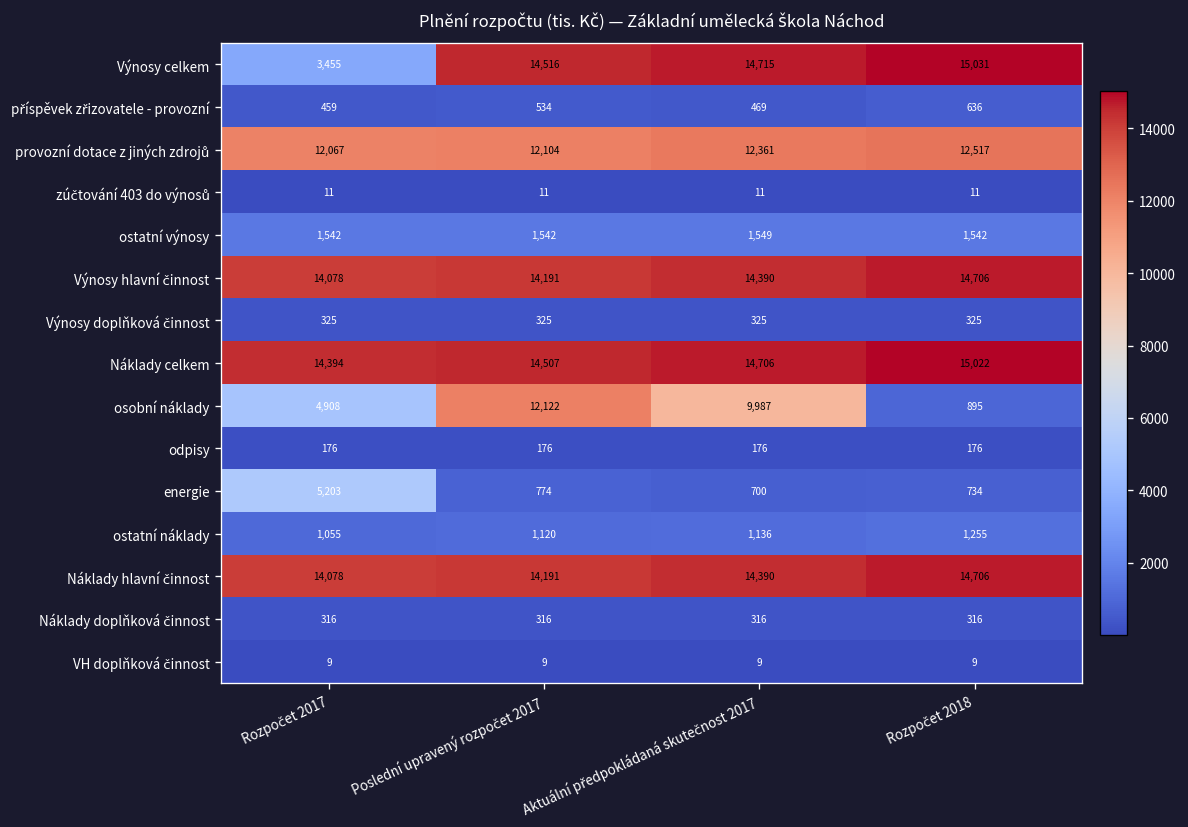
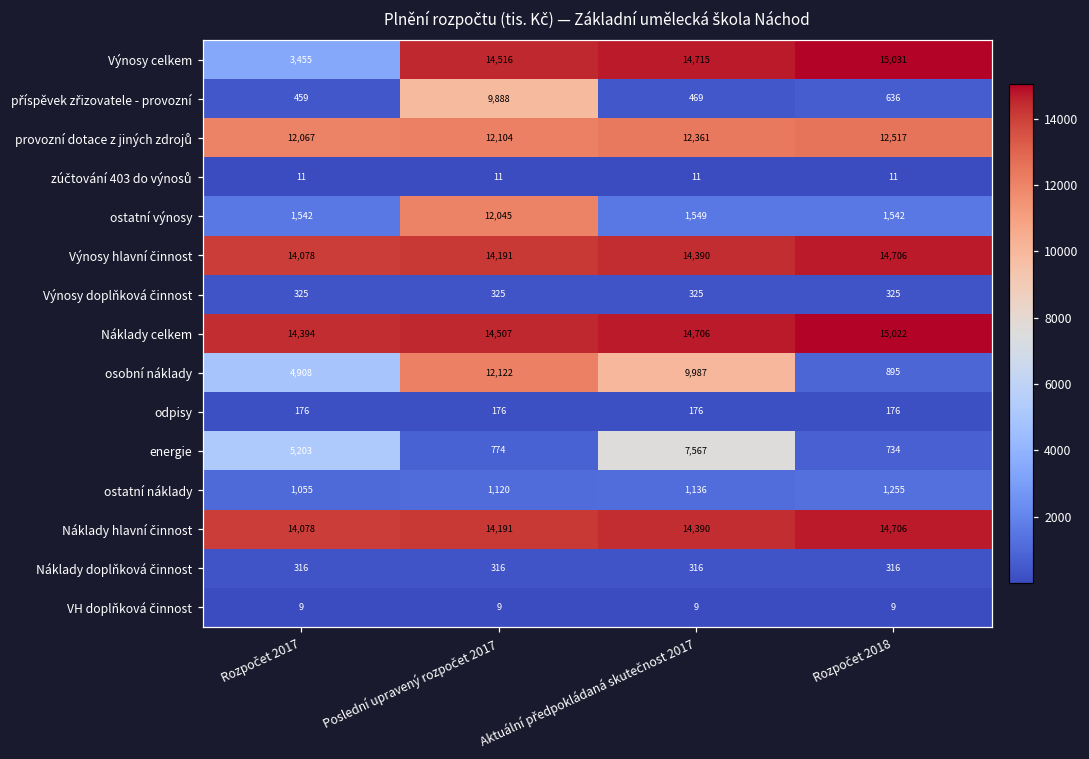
příspěvek zřizovatele - provozní, Poslední upravený rozpočet 2017: 534 -> 9,888
ostatní výnosy, Poslední upravený rozpočet 2017: 1,542 -> 12,045
energie, Aktuální předpokládaná skutečnost 2017: 700 -> 7,567
